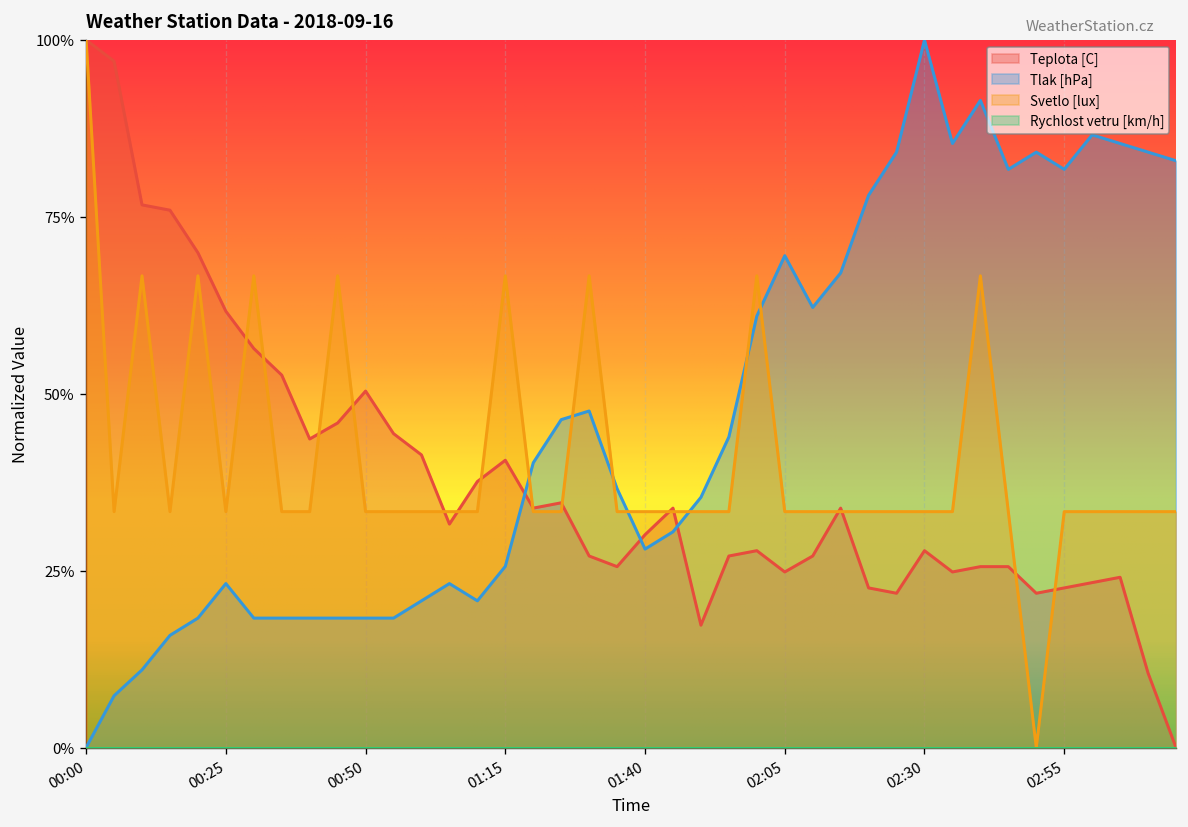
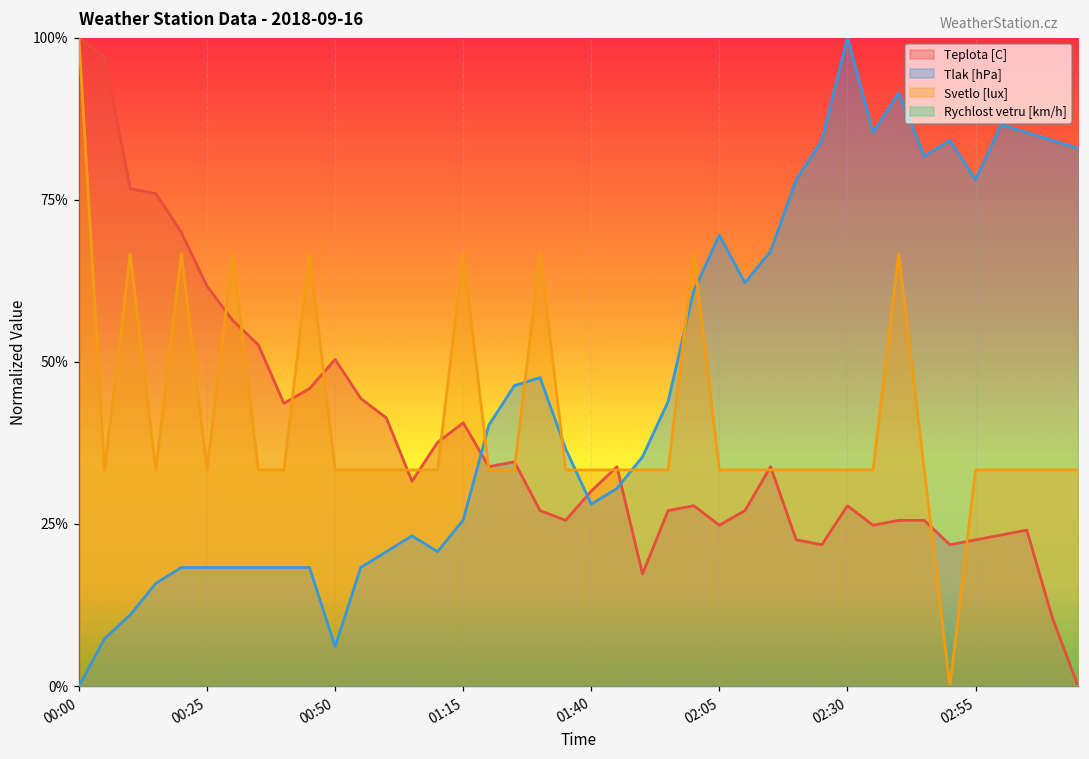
Tlak [hPa], 00:25: 23% -> 18%
Tlak [hPa], 00:50: 18% -> 6%
Tlak [hPa], 02:55: 82% -> 78%
